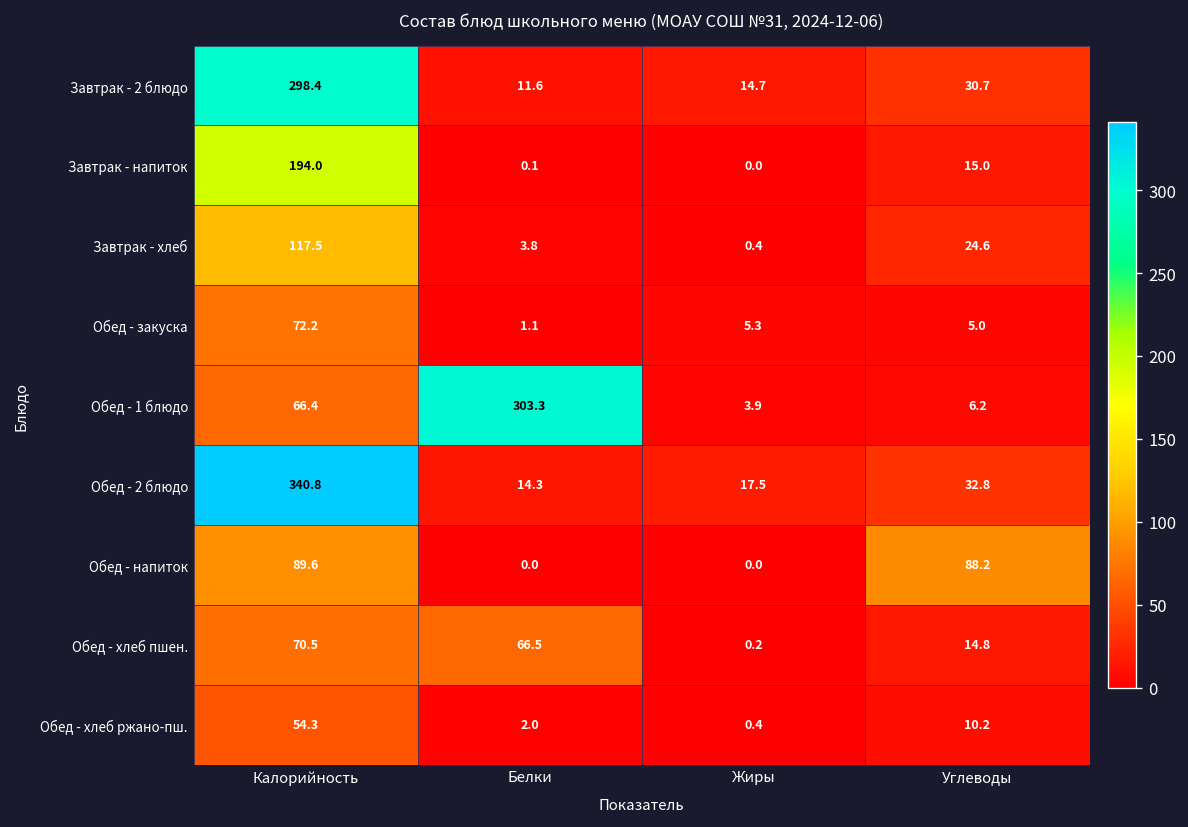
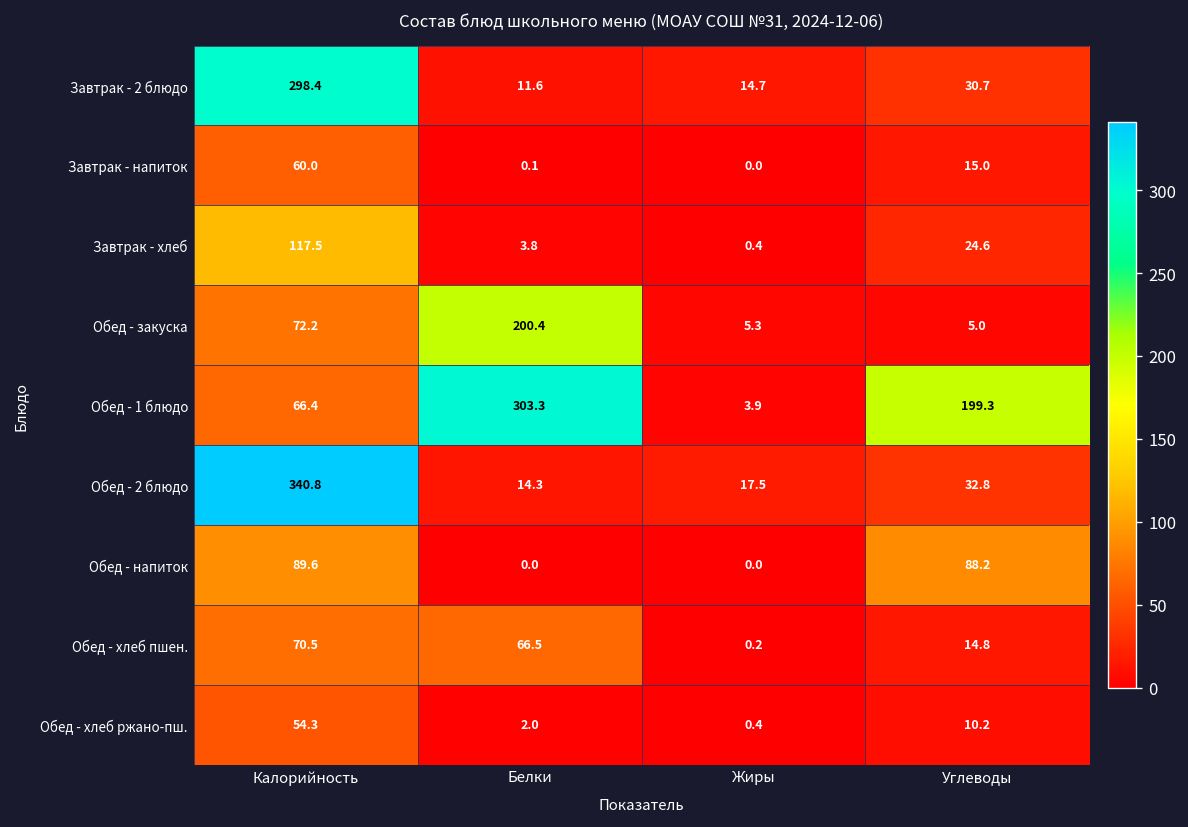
Завтрак - напиток, Калорийность: 194.0 -> 60.0
Обед - закуска, Белки: 1.1 -> 200.4
Обед - 1 блюдо, Углеводы: 6.2 -> 199.3
